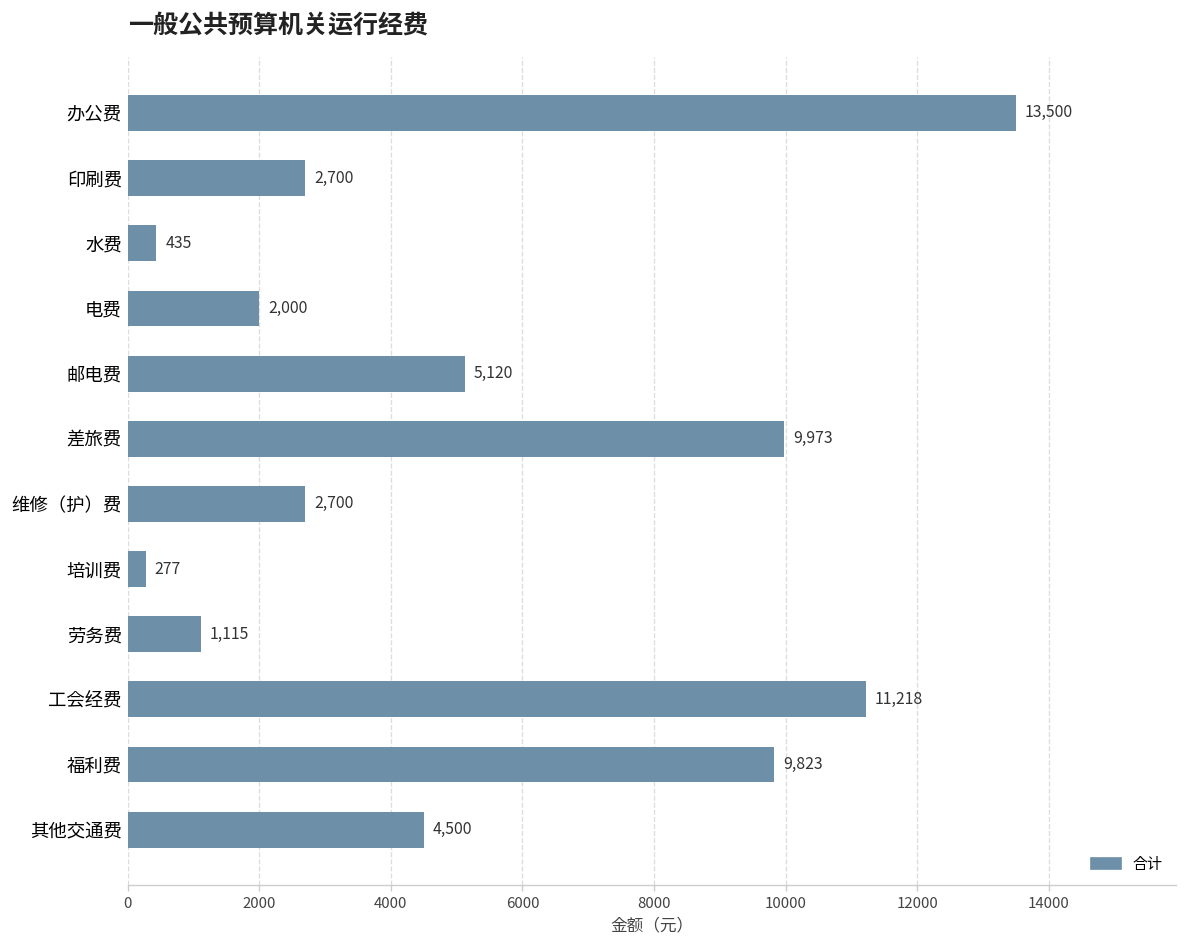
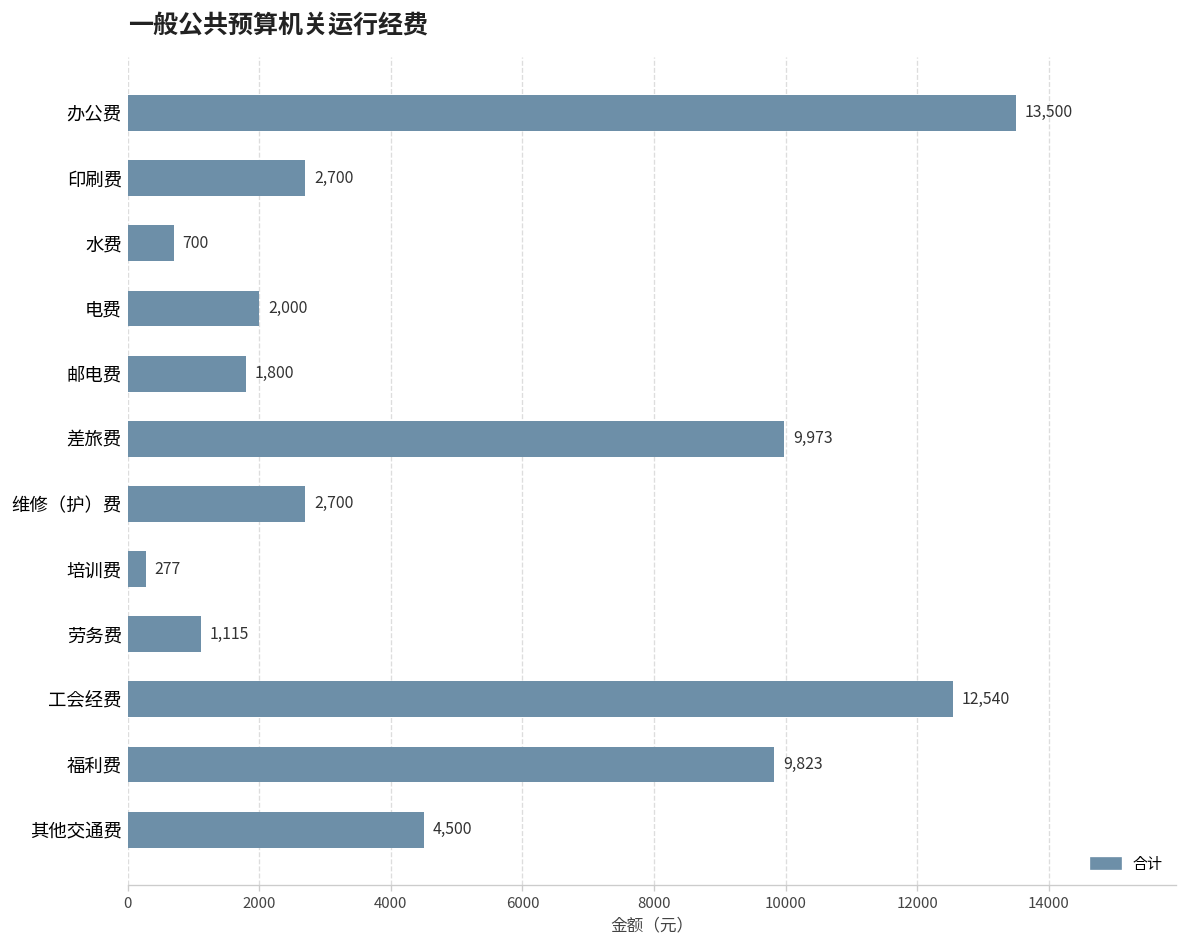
水费: 435 -> 700
邮电费: 5,120 -> 1,800
工会经费: 11,218 -> 12,540
